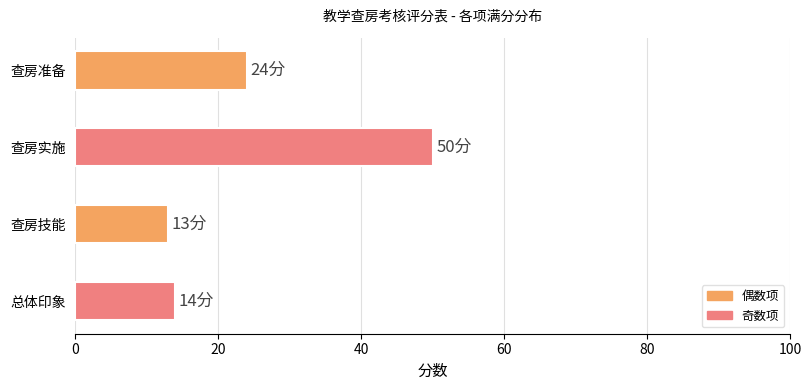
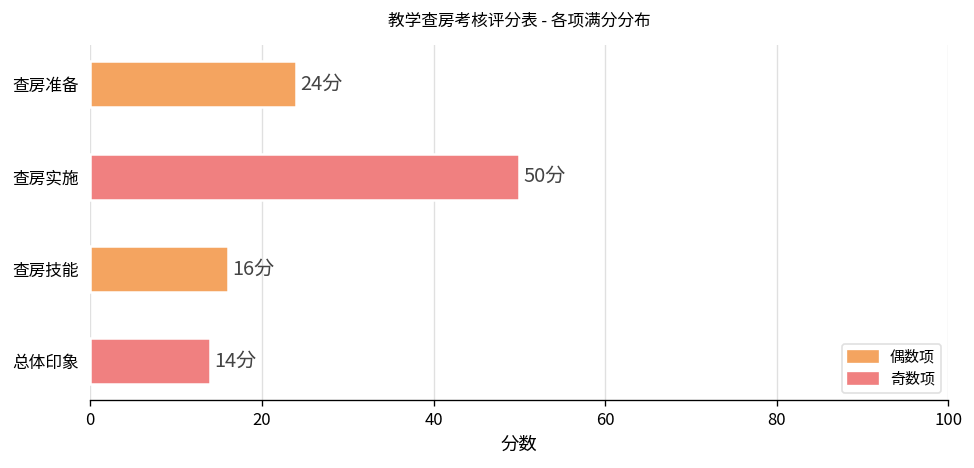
查房技能: 13分 -> 16分
